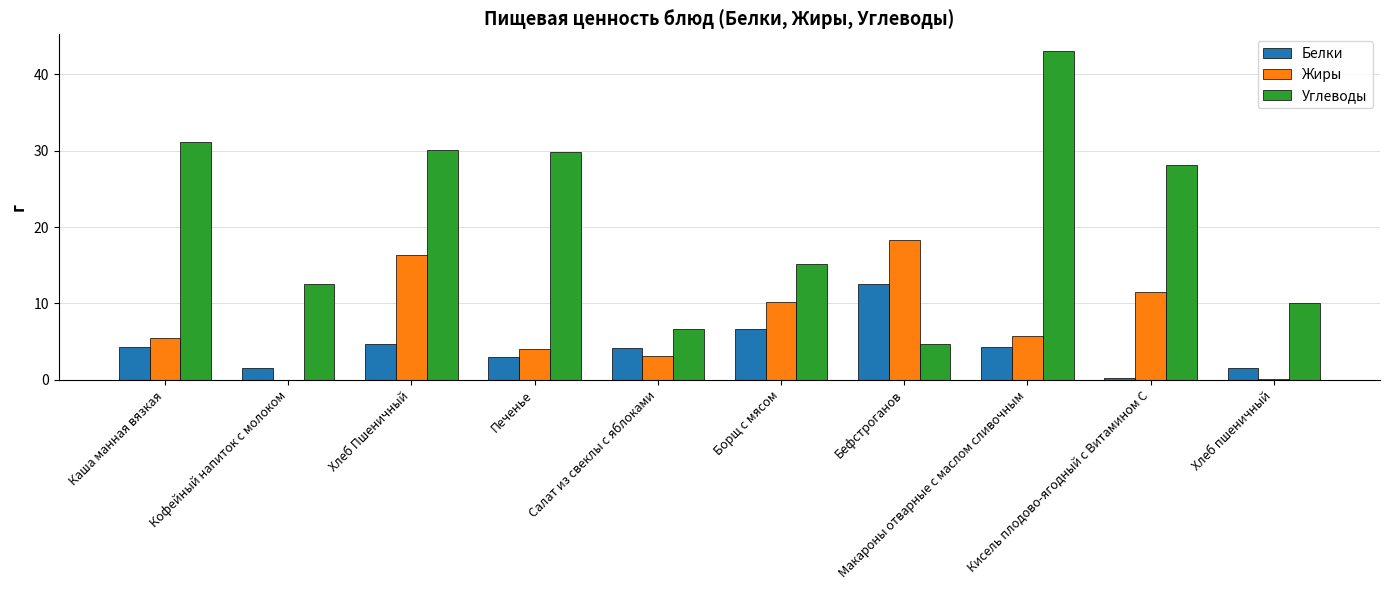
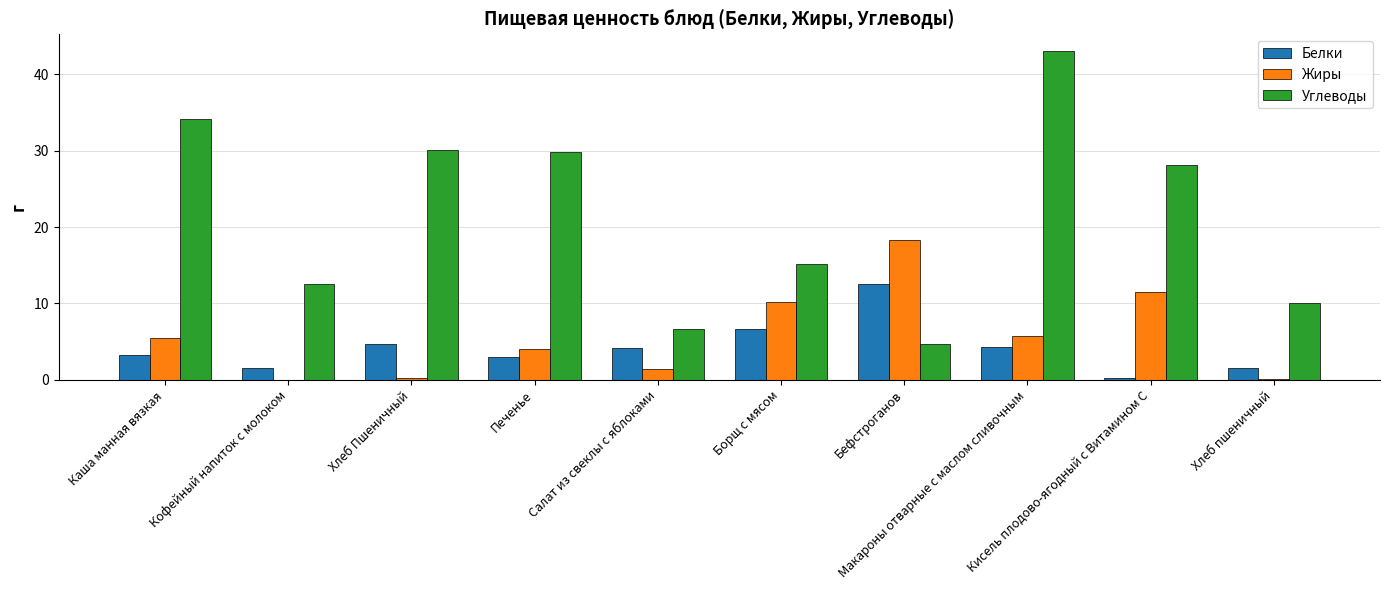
Белки, Каша манная вязкая: 4 -> 3
Углеводы, Каша манная вязкая: 31 -> 34
Жиры, Хлеб Пшеничный: 16 -> 0
Жиры, Салат из свеклы с яблоками: 3 -> 1
